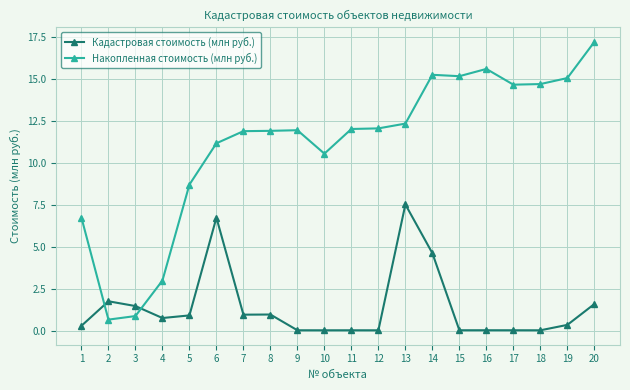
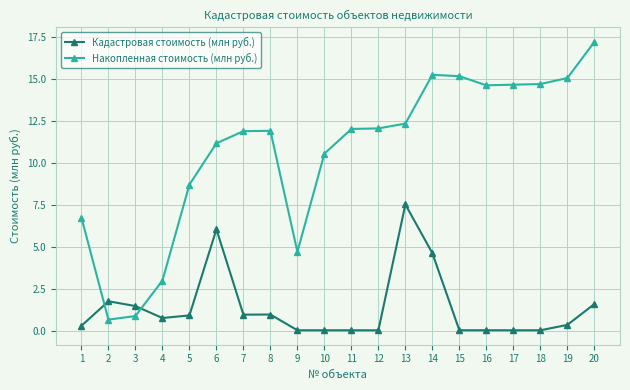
Кадастровая стоимость (млн руб.), 6: 6.7 -> 6.0
Накопленная стоимость (млн руб.), 9: 11.9 -> 4.7
Накопленная стоимость (млн руб.), 16: 15.6 -> 14.6
